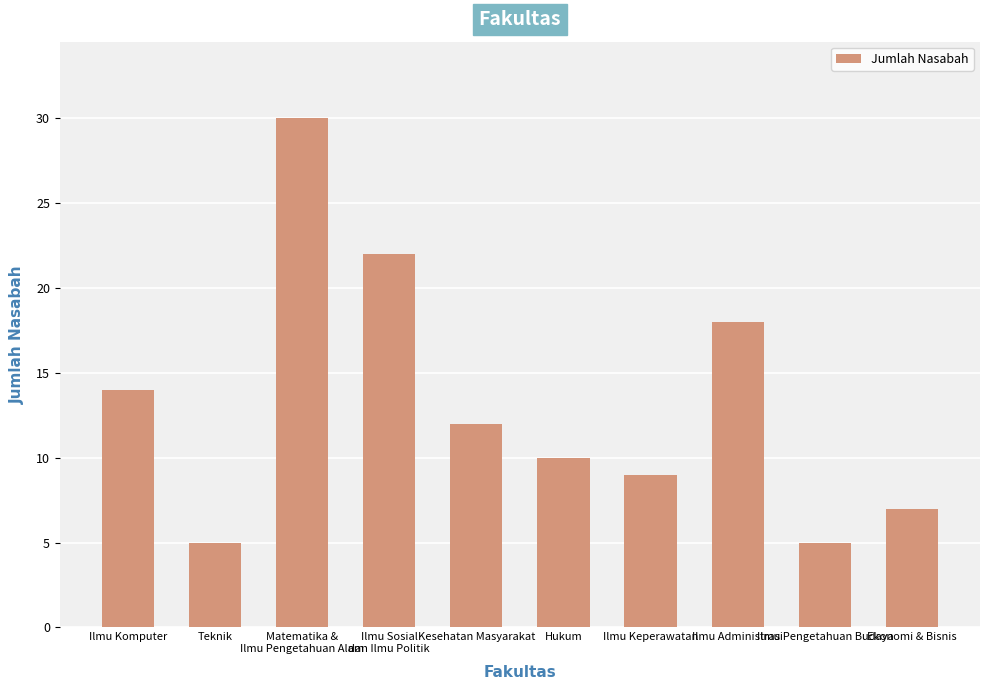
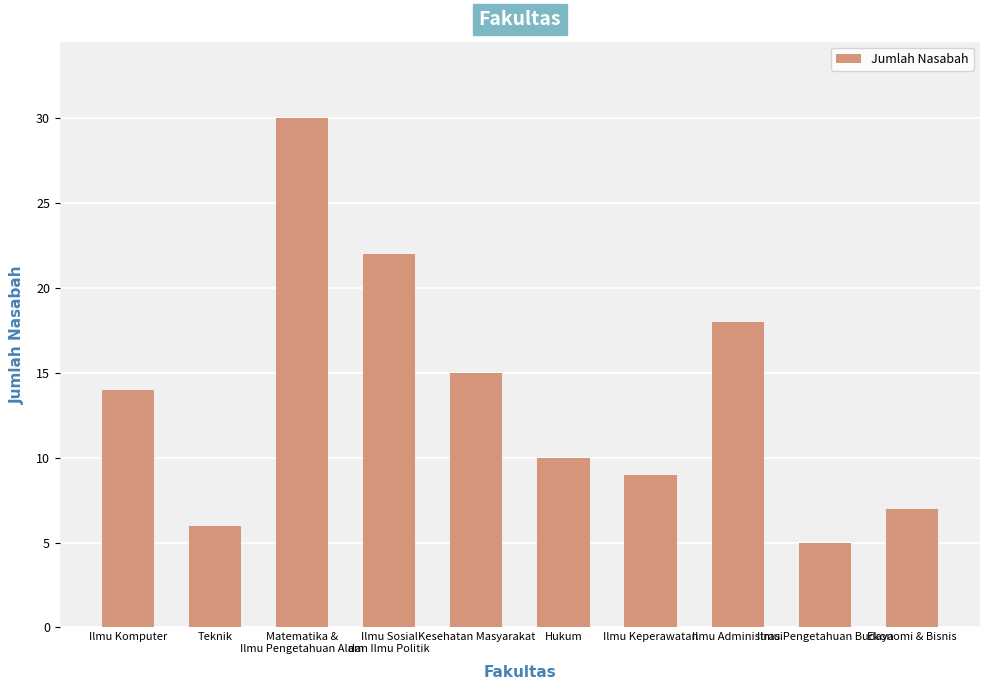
Teknik: 5 -> 6
Kesehatan Masyarakat: 12 -> 15
